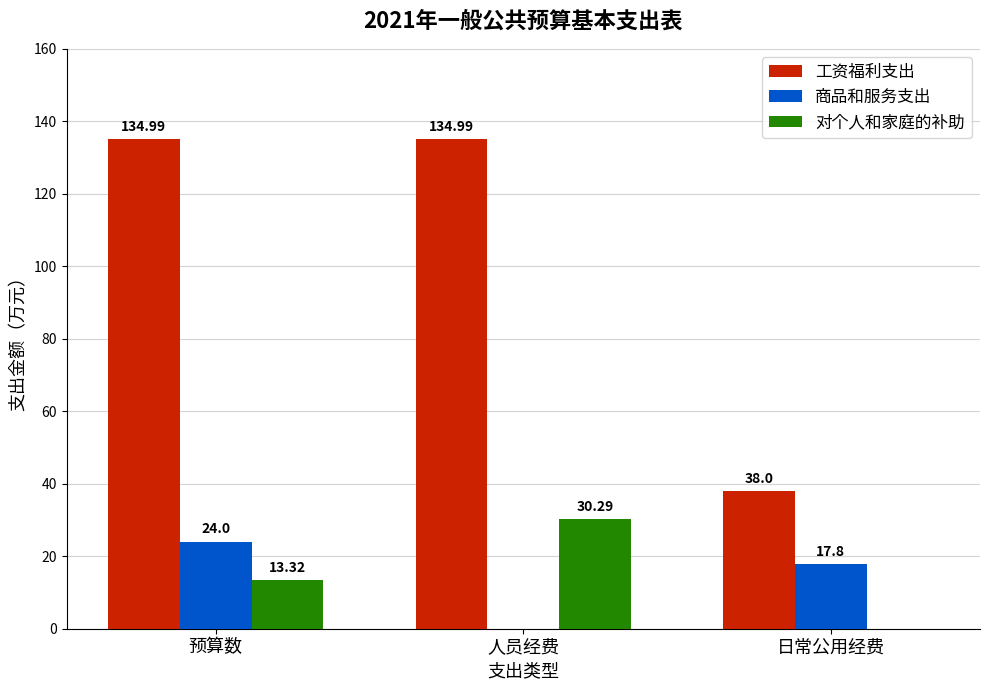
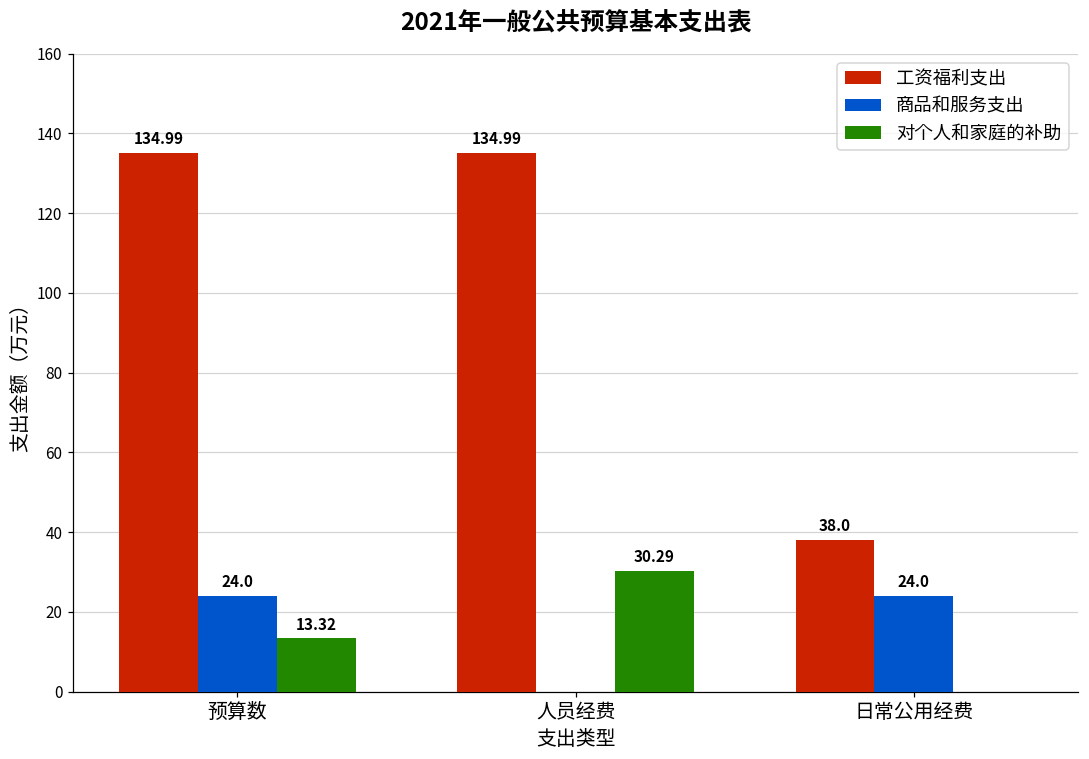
商品和服务支出, 日常公用经费: 17.8 -> 24.0
